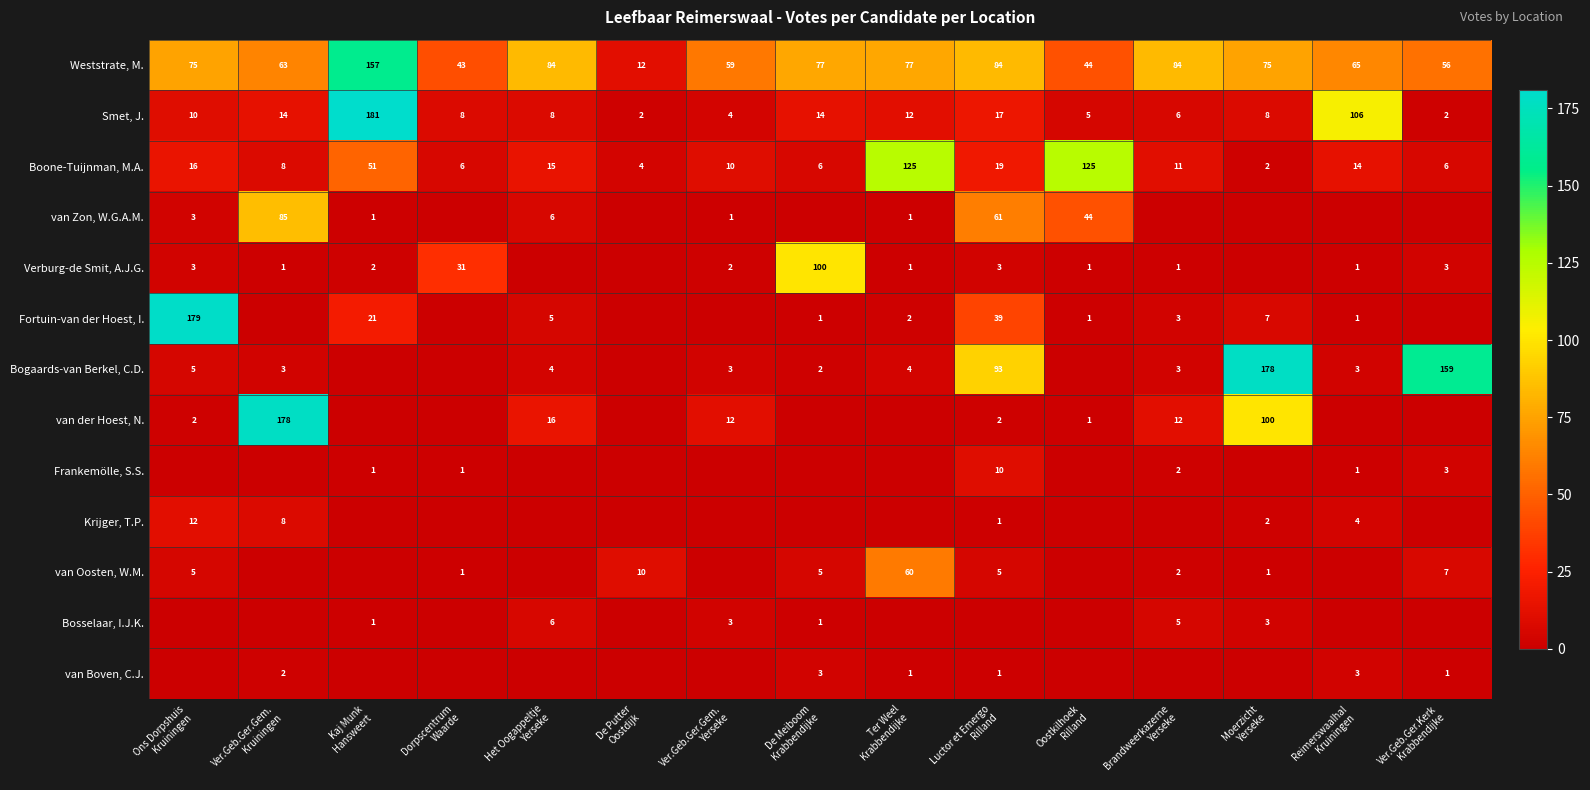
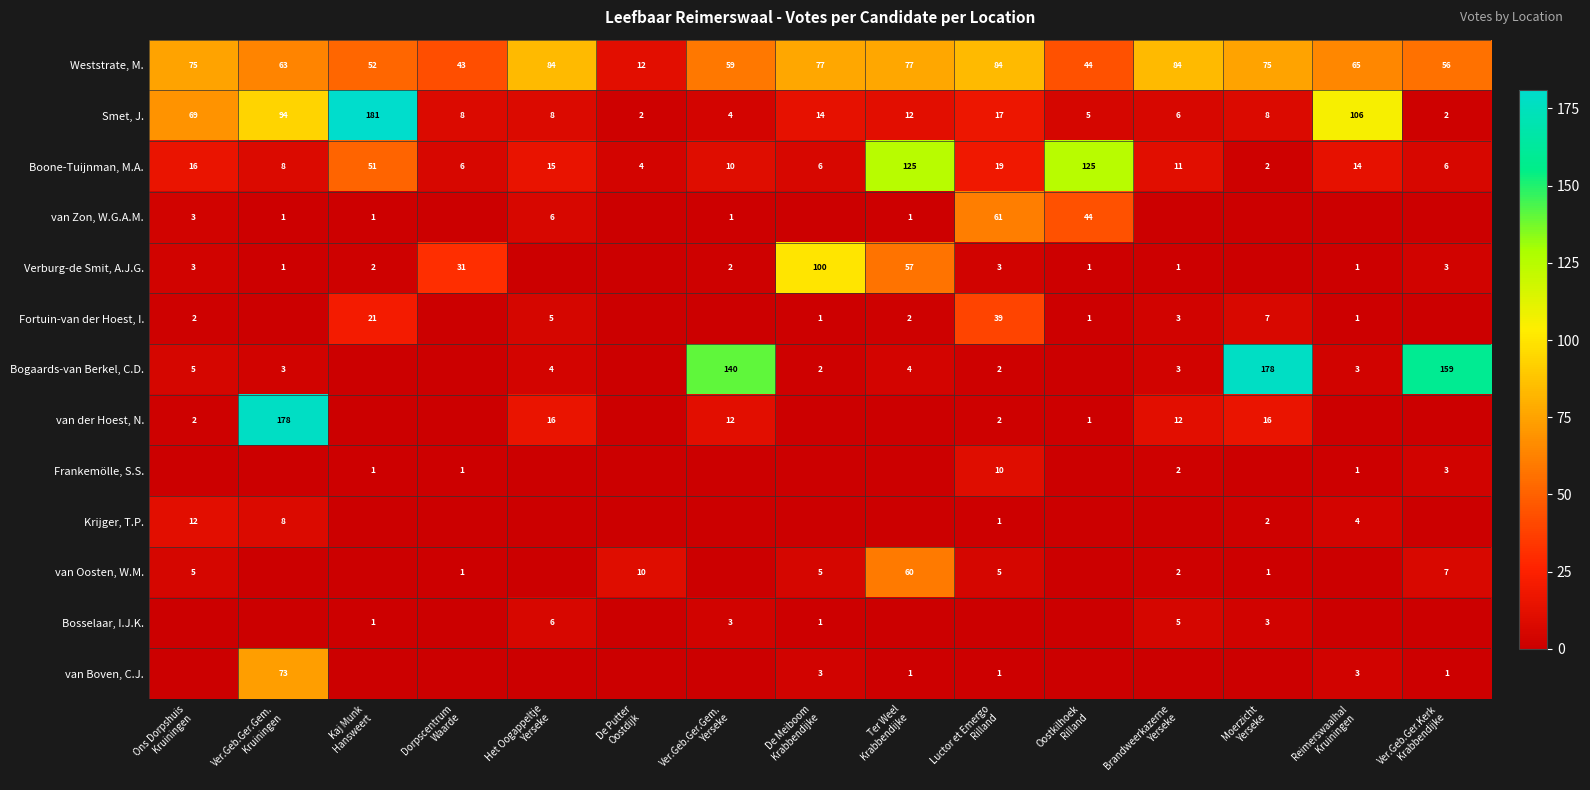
Weststrate, M., Kaj Munk Hansweert: 157 -> 52
Smet, J., Ons Dorpshuis Kruiningen: 10 -> 69
Smet, J., Ver.Geb.Ger.Gem. Kruiningen: 14 -> 94
van Zon, W.G.A.M., Ver.Geb.Ger.Gem. Kruiningen: 85 -> 1
Verburg-de Smit, A.J.G., Ter Weel Krabbendijke: 1 -> 57
Fortuin-van der Hoest, I., Ons Dorpshuis Kruiningen: 179 -> 2
Bogaards-van Berkel, C.D., Ver.Geb.Ger.Gem. Yerseke: 3 -> 140
Bogaards-van Berkel, C.D., Luctor et Emergo Rilland: 93 -> 2
van der Hoest, N., Moerzicht Yerseke: 100 -> 16
van Boven, C.J., Ver.Geb.Ger.Gem. Kruiningen: 2 -> 73
